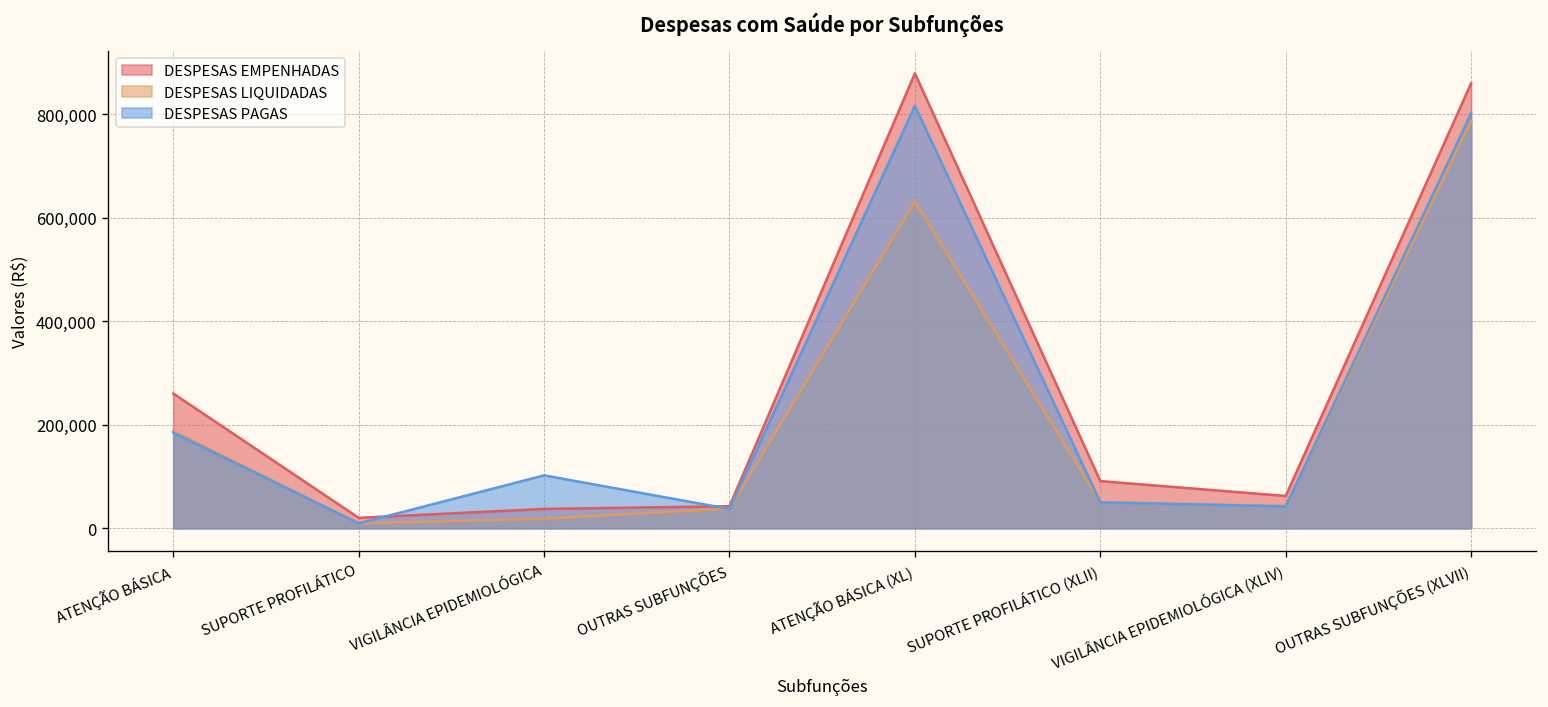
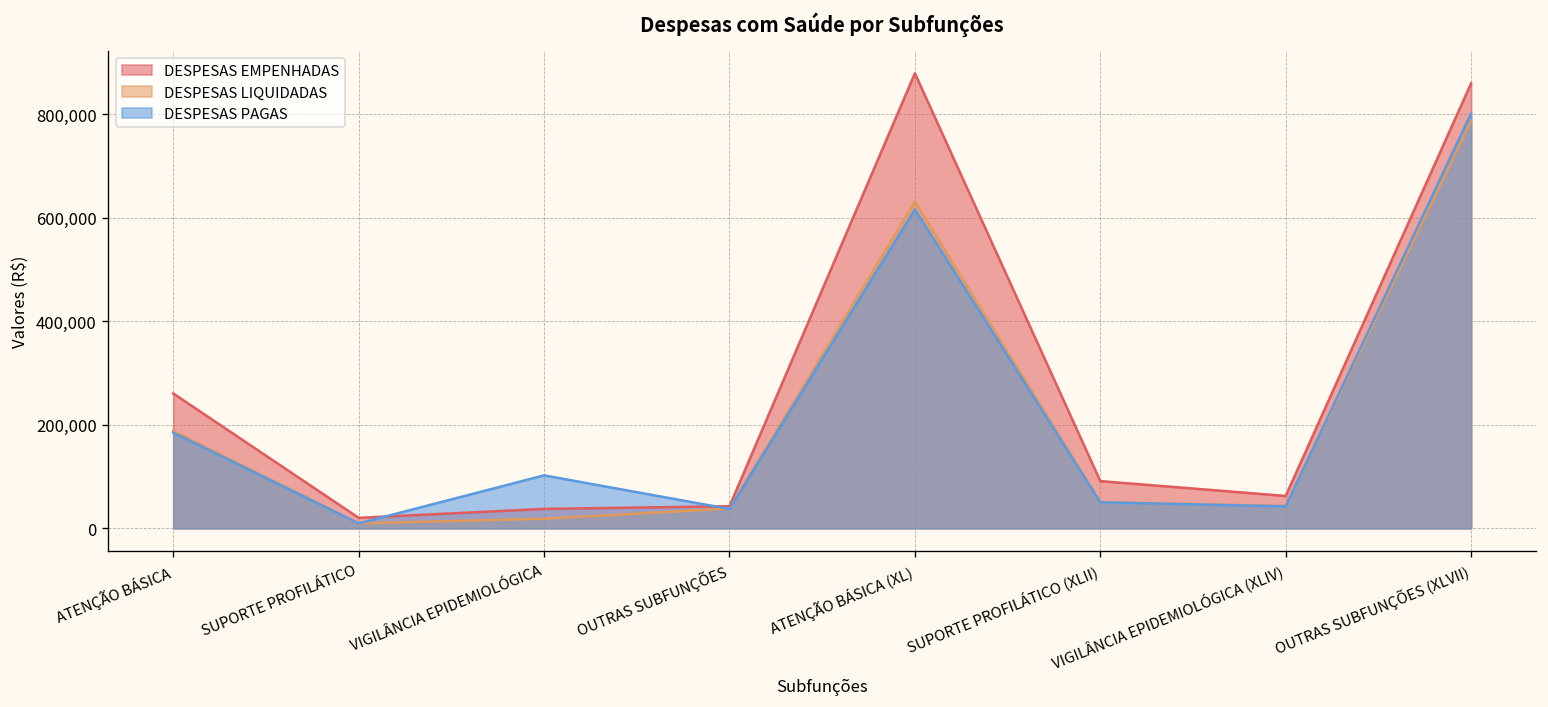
DESPESAS PAGAS, ATENÇÃO BÁSICA (XL): 820,000 -> 620,000
